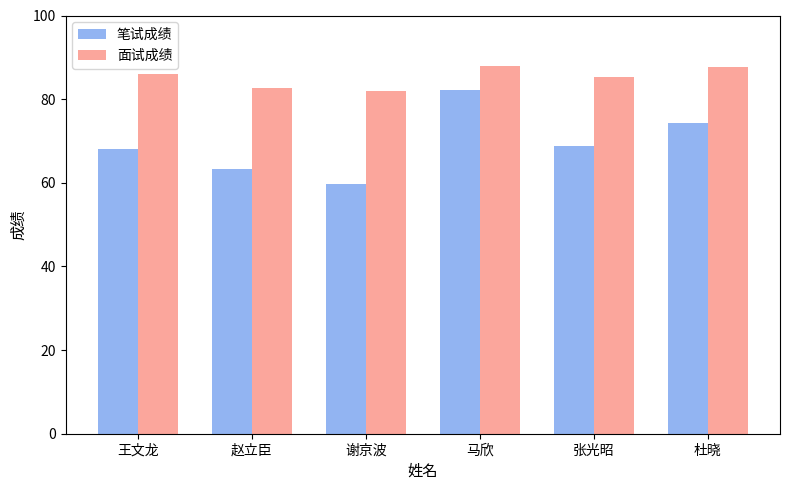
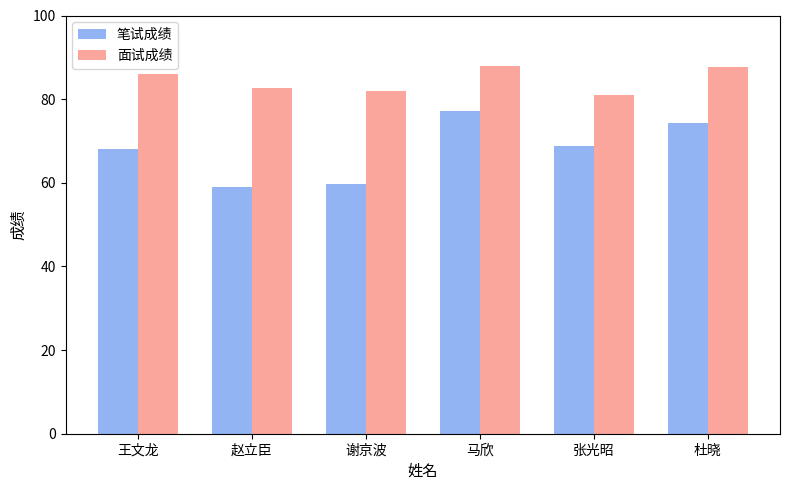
笔试成绩, 赵立臣: 63 -> 59
笔试成绩, 马欣: 82 -> 77
面试成绩, 张光昭: 85 -> 81
